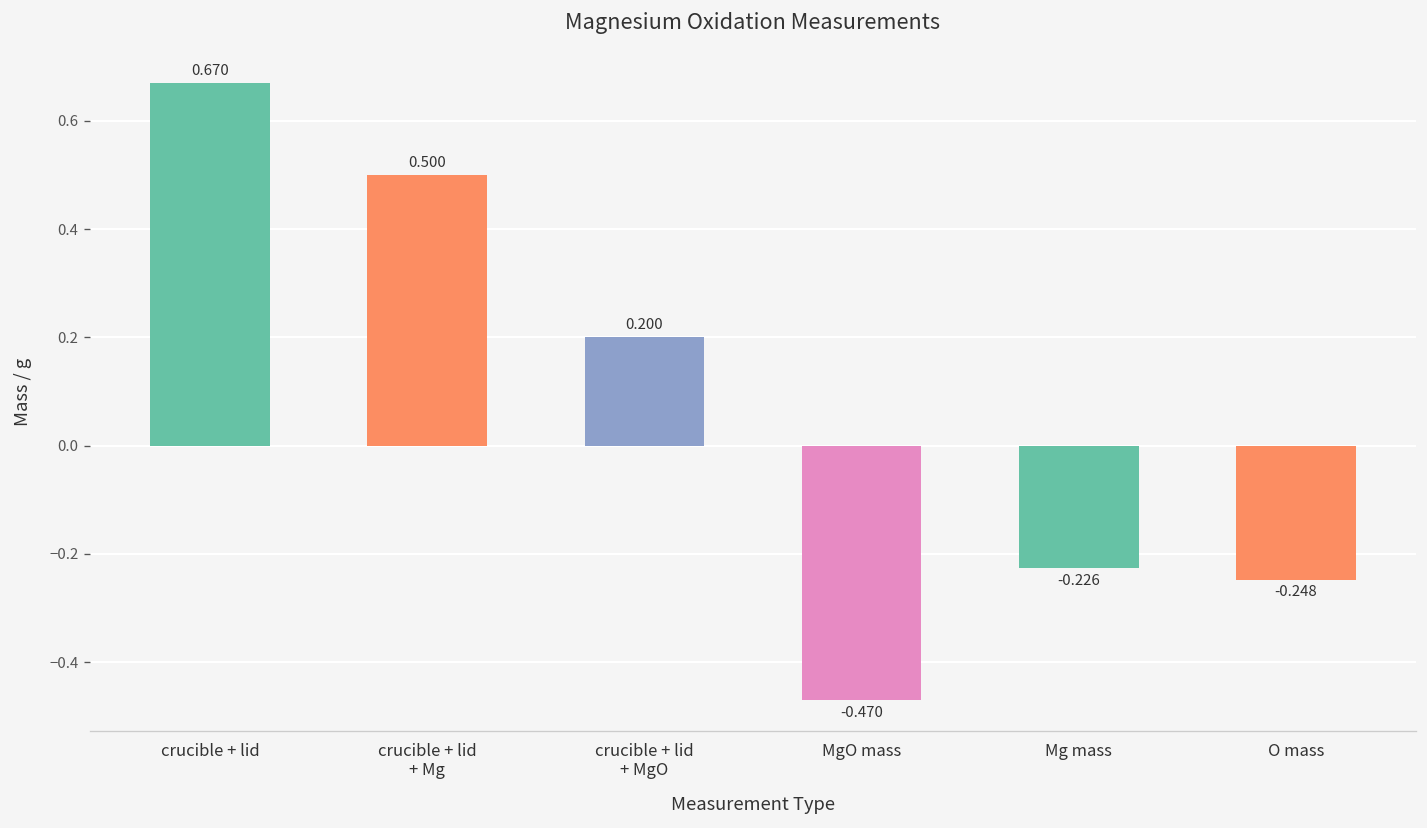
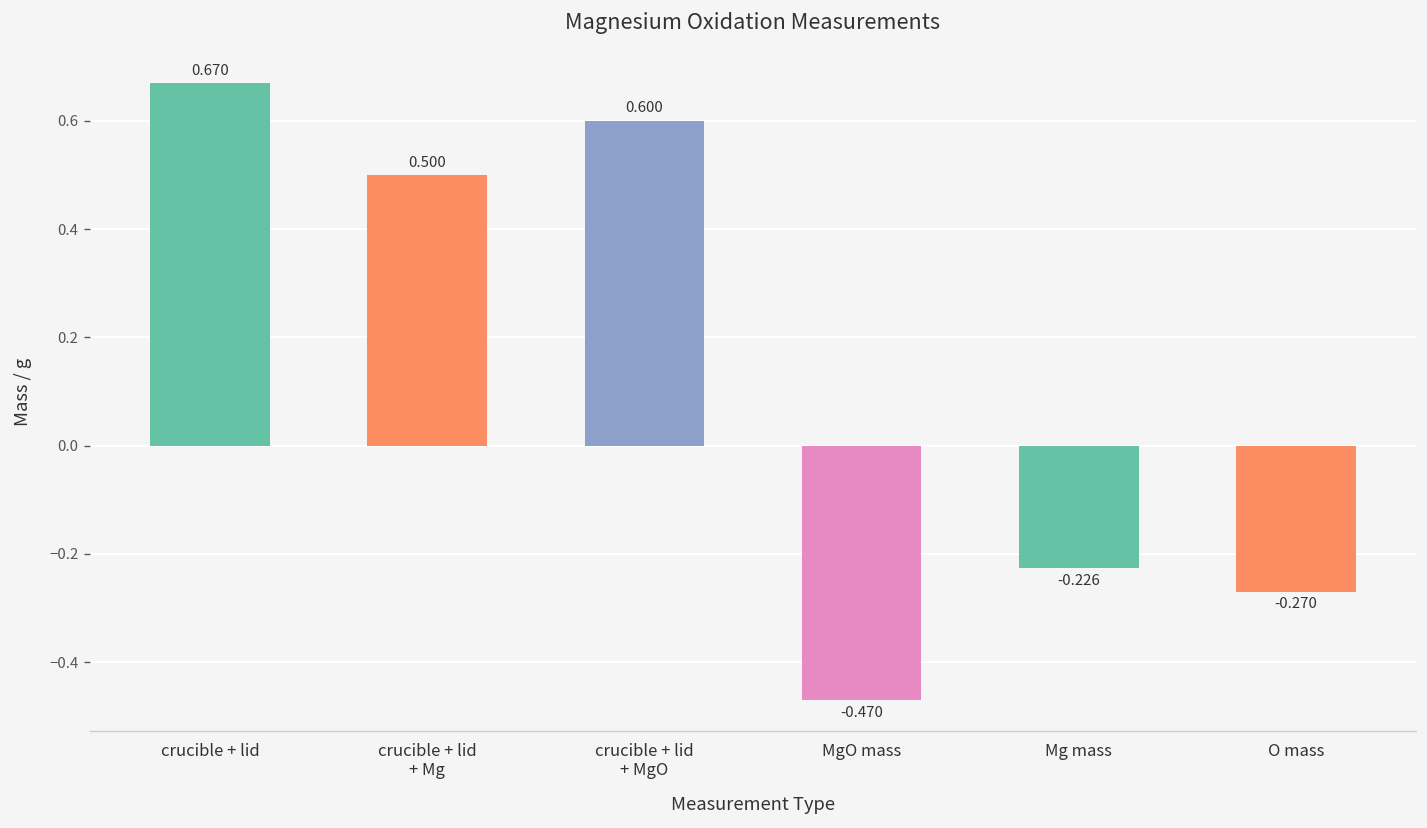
crucible + lid + MgO: 0.200 -> 0.600
O mass: -0.248 -> -0.270
